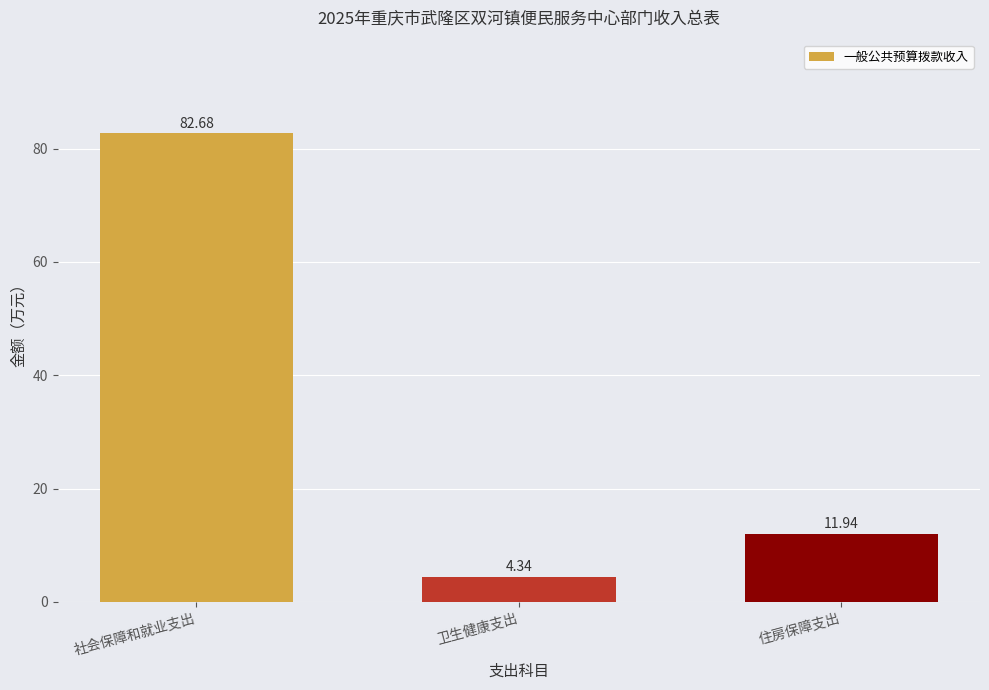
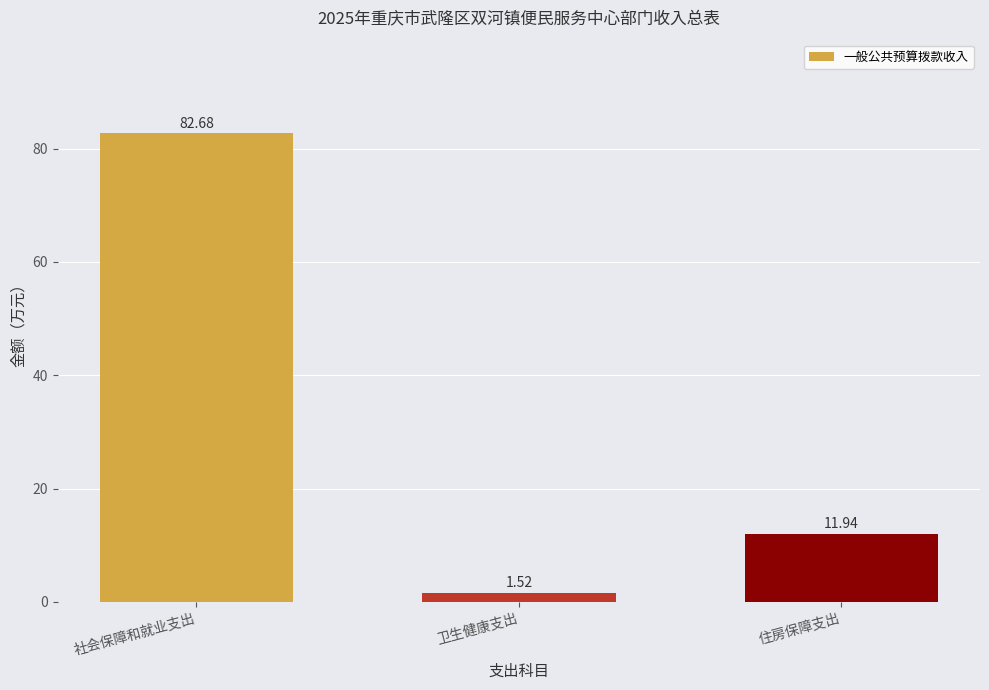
卫生健康支出: 4.34 -> 1.52
